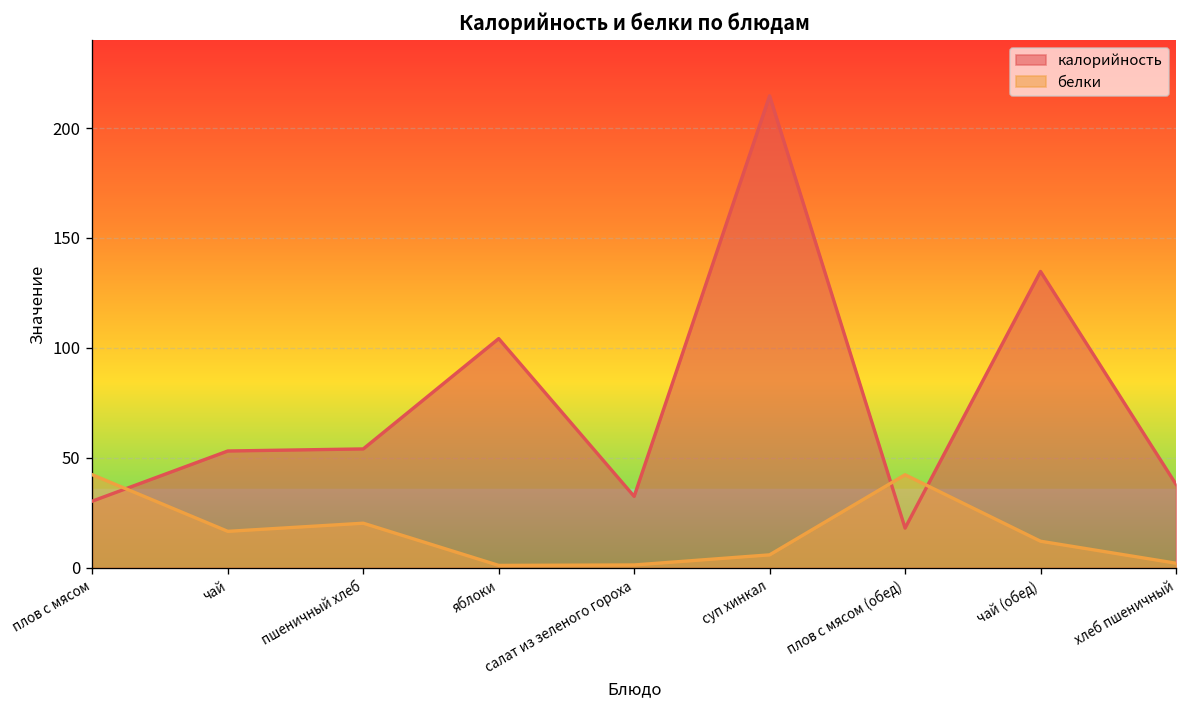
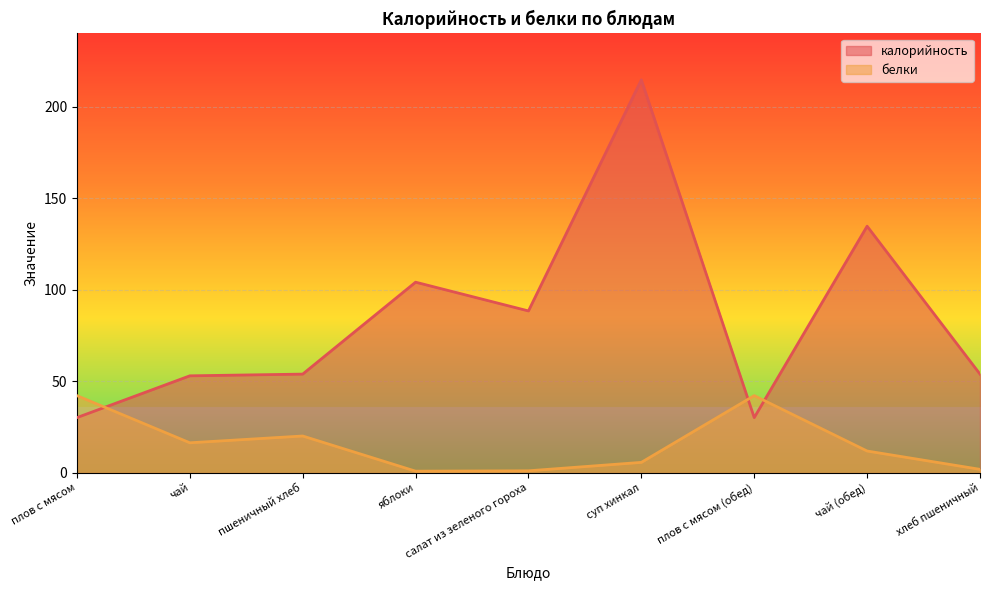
калорийность, салат из зеленого гороха: 32 -> 89
калорийность, плов с мясом (обед): 18 -> 30
калорийность, хлеб пшеничный: 38 -> 54
